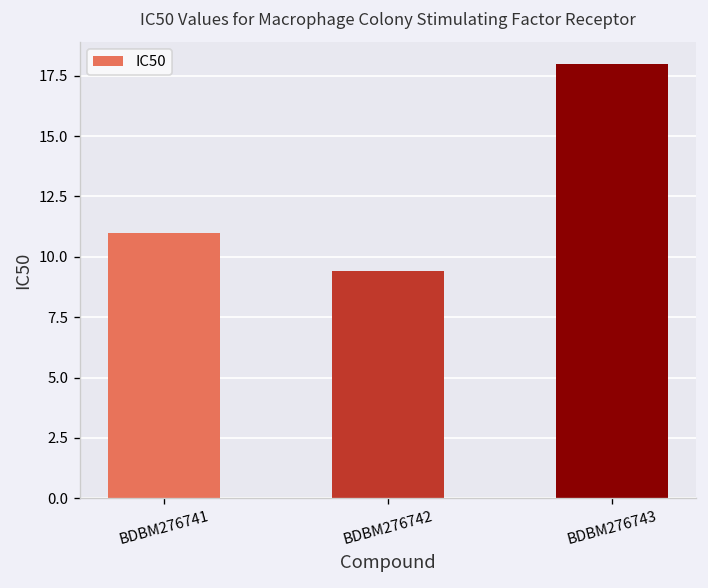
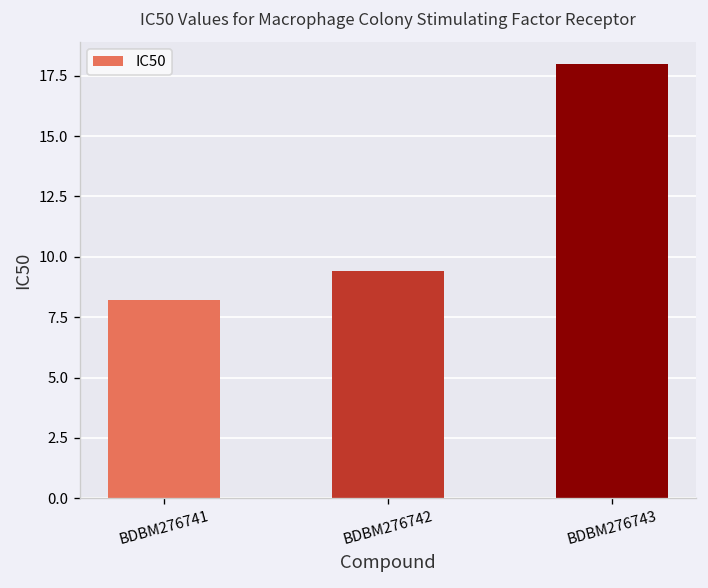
BDBM276741: 11.0 -> 8.2
